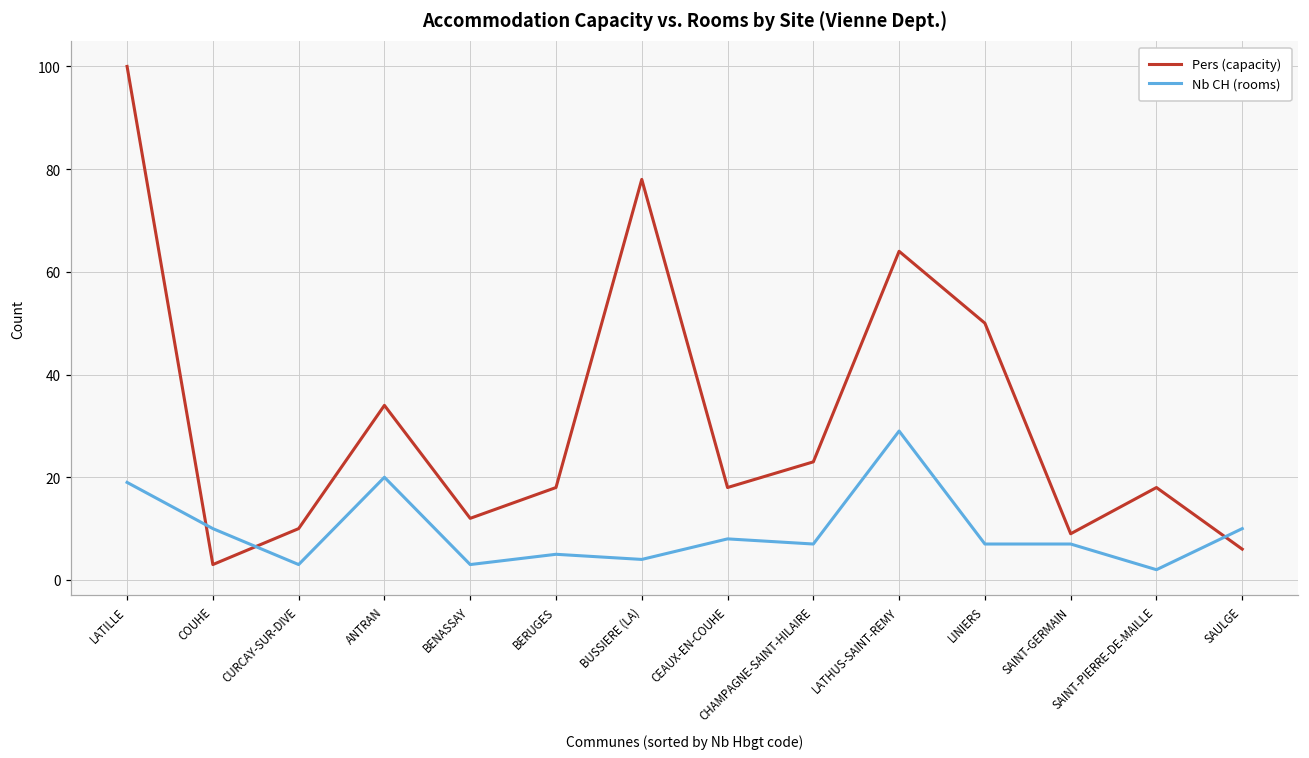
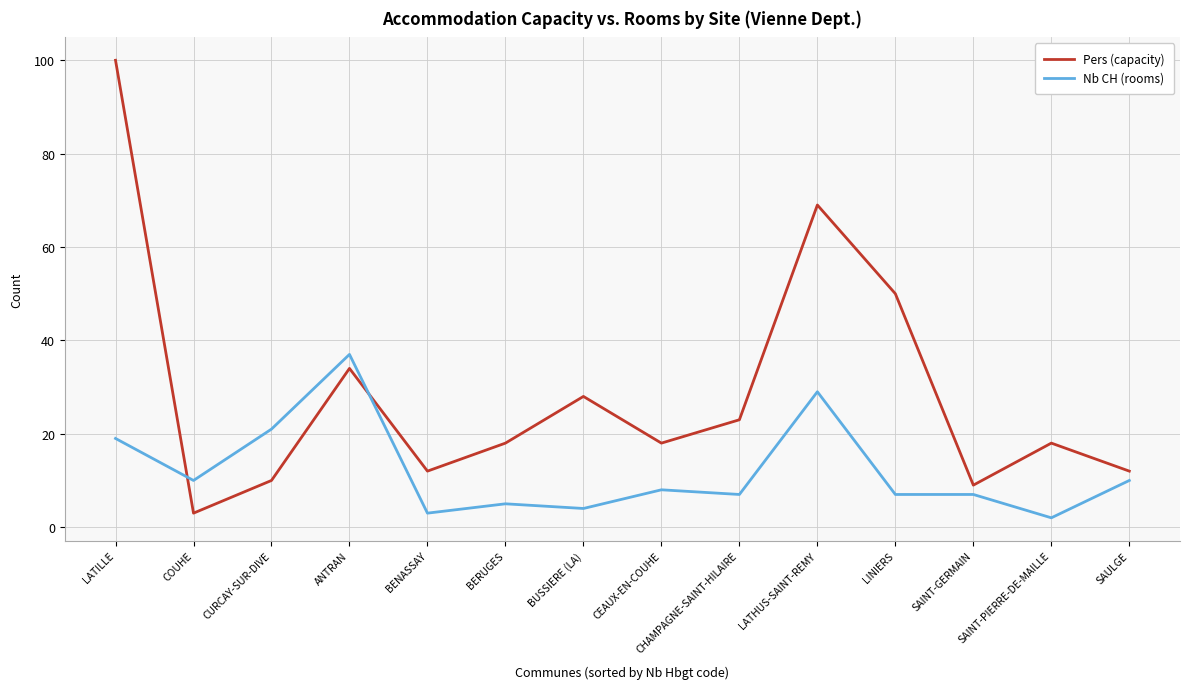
Nb CH (rooms), CURCAY-SUR-DIVE: 3 -> 21
Nb CH (rooms), ANTRAN: 20 -> 37
Pers (capacity), BUSSIERE (LA): 78 -> 28
Pers (capacity), LATHUS-SAINT-REMY: 64 -> 69
Pers (capacity), SAULGE: 6 -> 12
